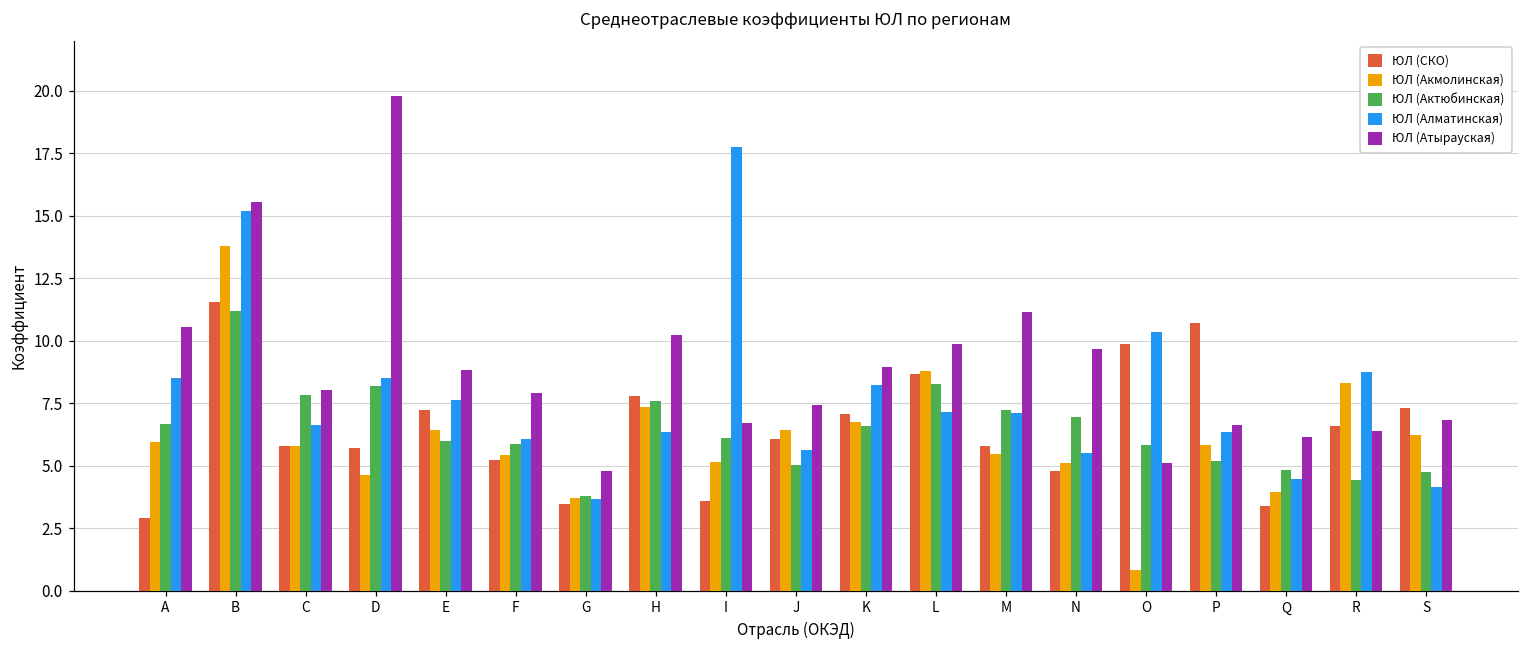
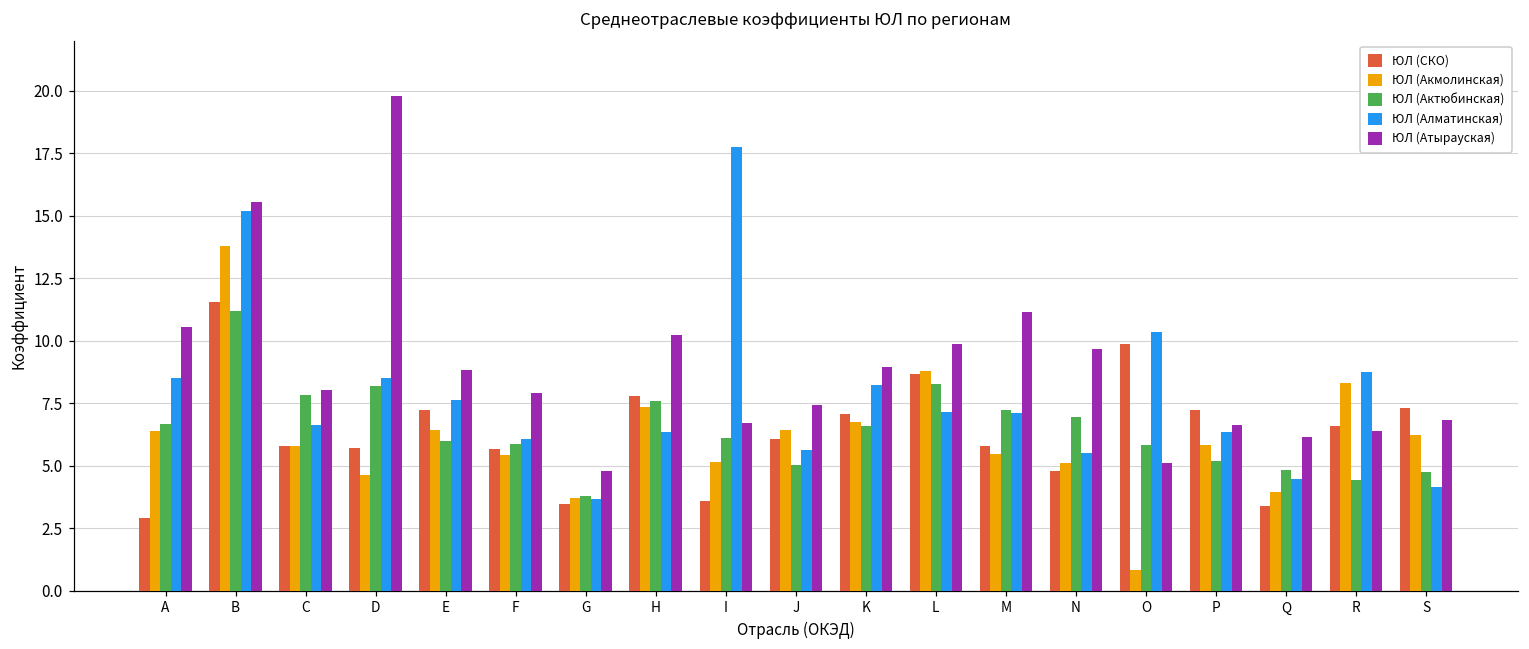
ЮЛ (Акмолинская), A: 6.0 -> 6.4
ЮЛ (СКО), F: 5.2 -> 5.7
ЮЛ (СКО), P: 10.7 -> 7.2
